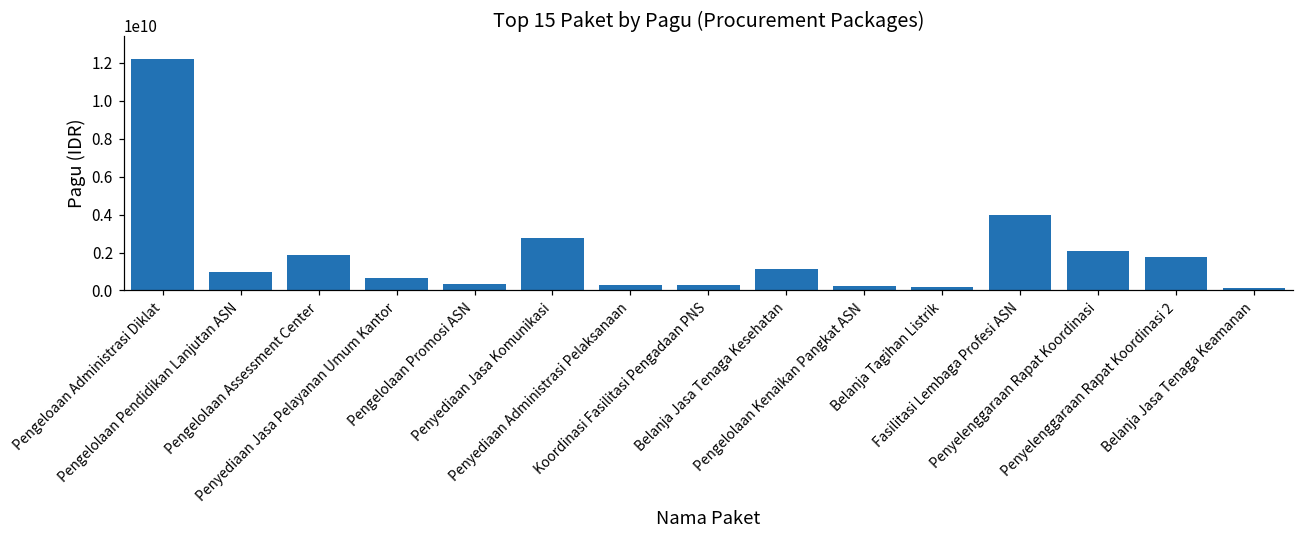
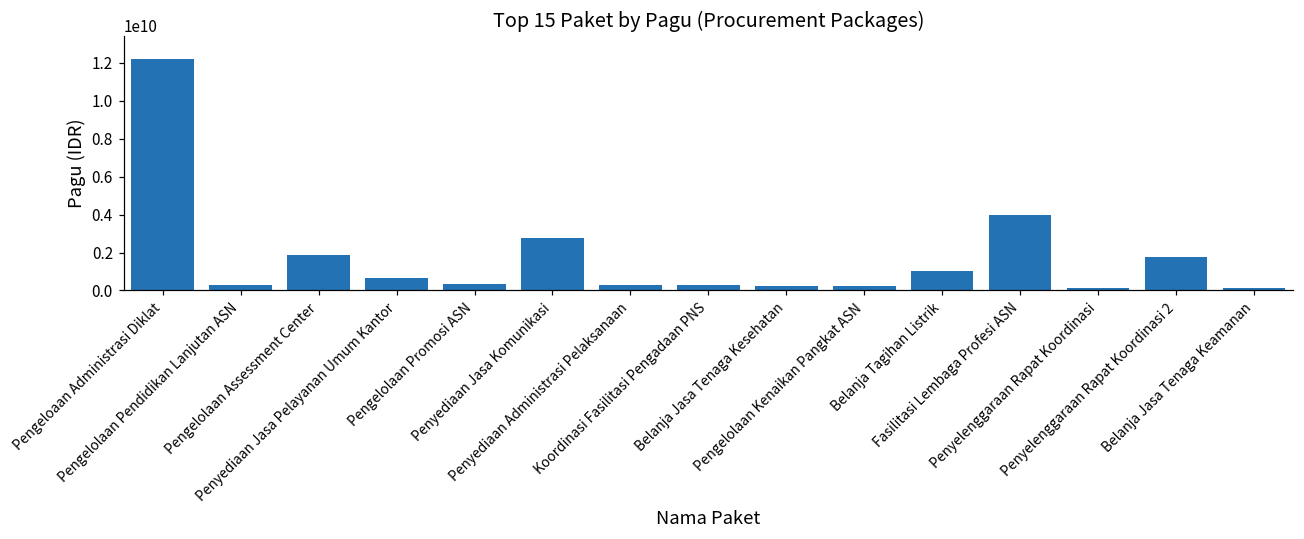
Pengelolaan Pendidikan Lanjutan ASN: 1000000000 -> 300000000
Belanja Jasa Tenaga Kesehatan: 1200000000 -> 300000000
Belanja Tagihan Listrik: 200000000 -> 1000000000
Penyelenggaraan Rapat Koordinasi: 2100000000 -> 200000000
